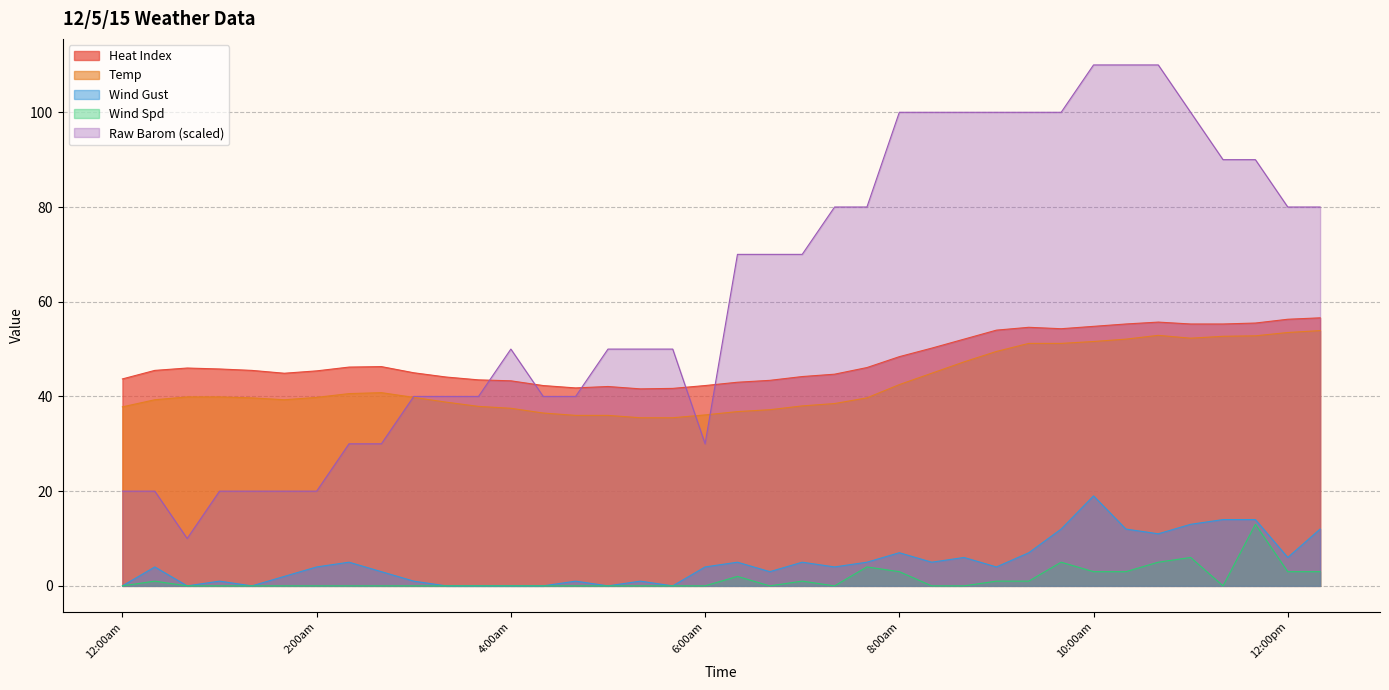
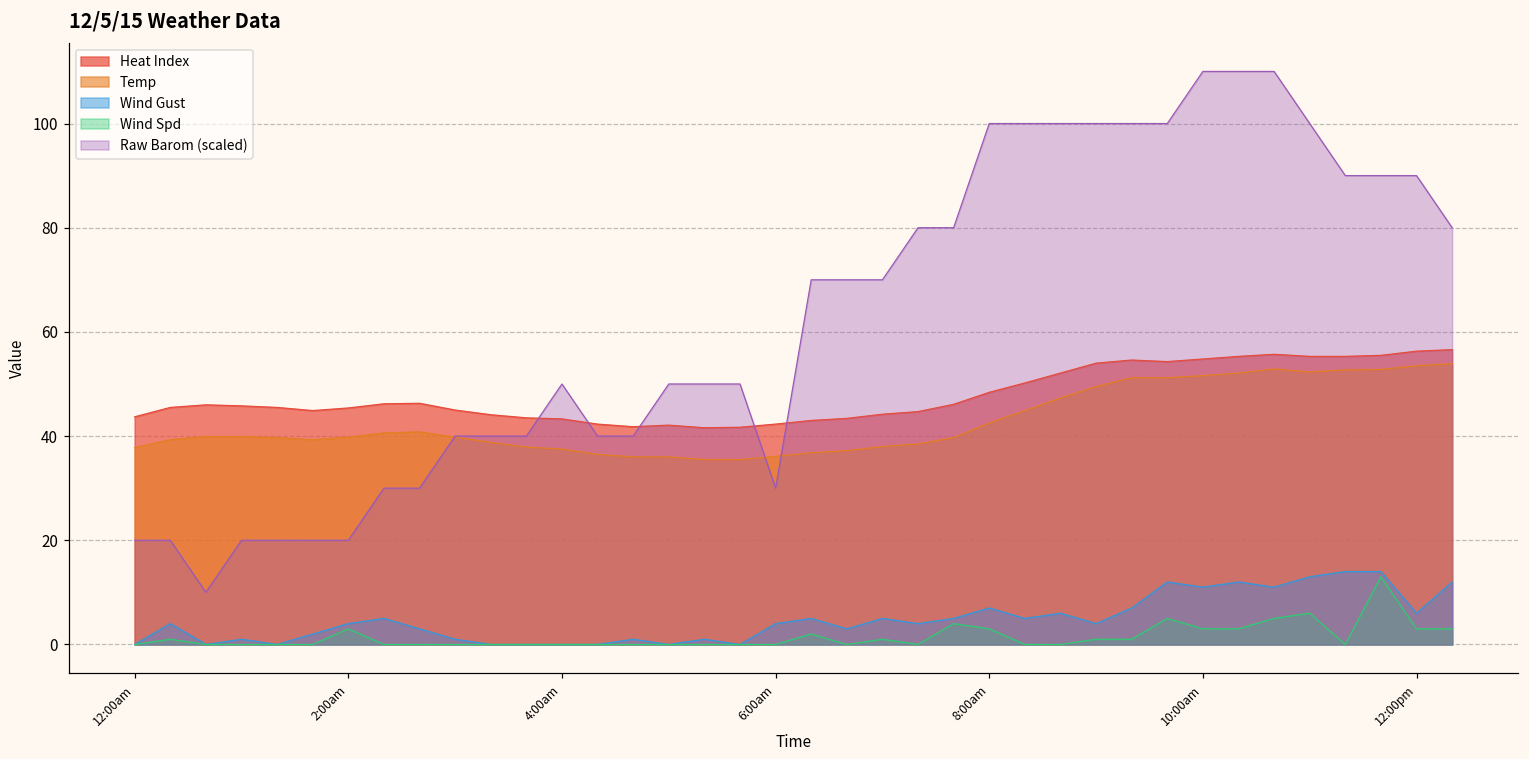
Wind Spd, 2:00am: 0 -> 3
Wind Gust, 10:00am: 19 -> 11
Raw Barom (scaled), 12:00pm: 80 -> 90
